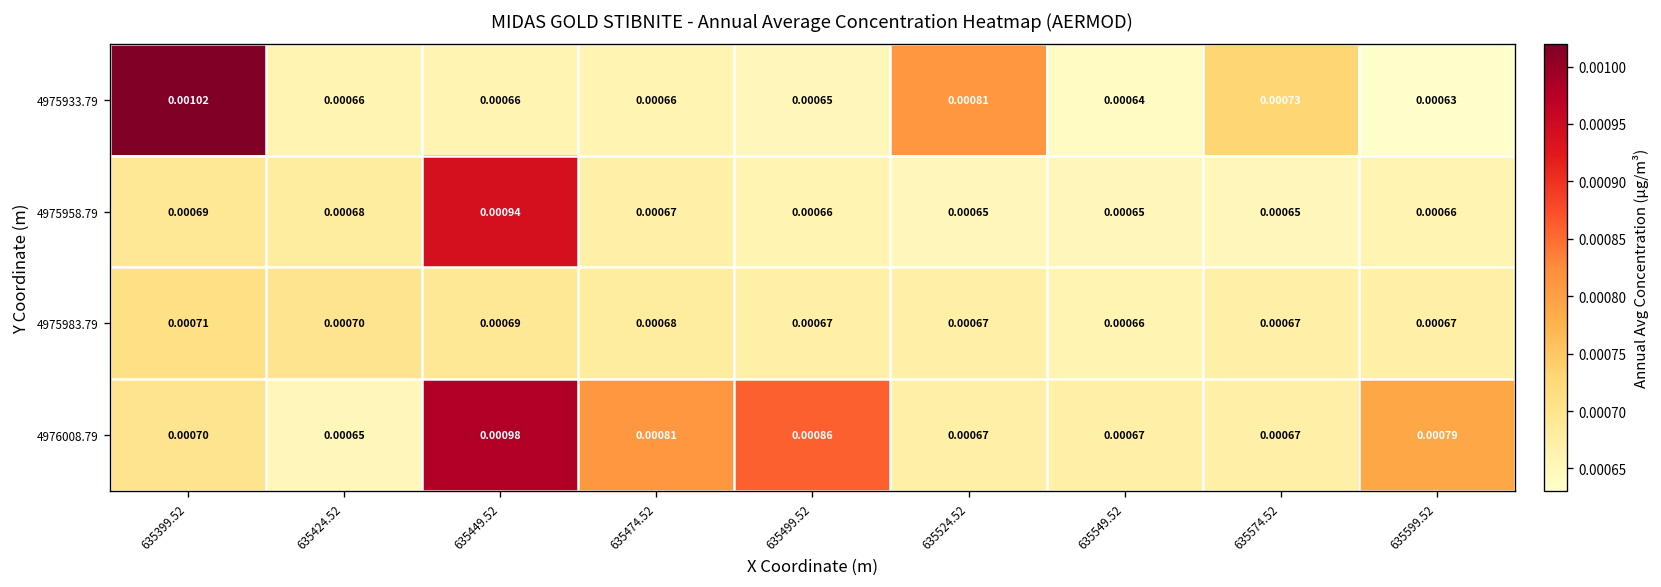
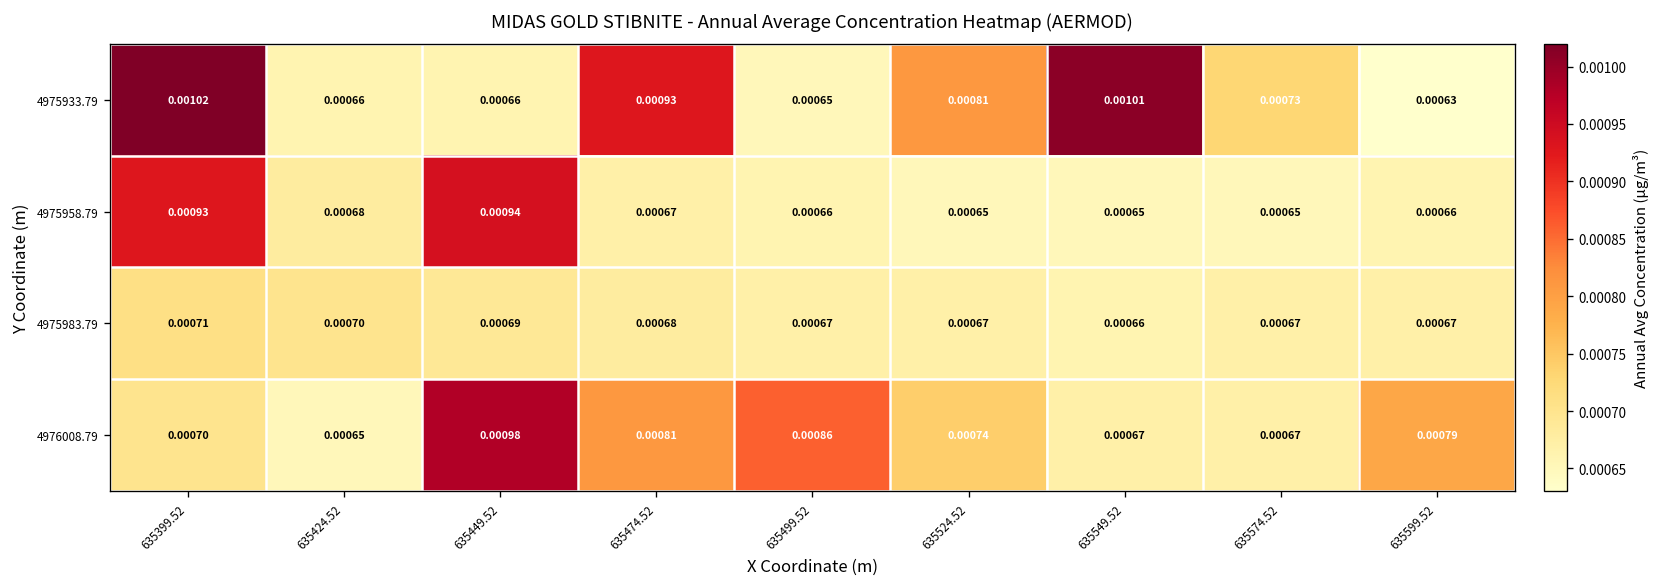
4975933.79, 635474.52: 0.00066 -> 0.00093
4975933.79, 635549.52: 0.00064 -> 0.00101
4975958.79, 635399.52: 0.00069 -> 0.00093
4976008.79, 635524.52: 0.00067 -> 0.00074
